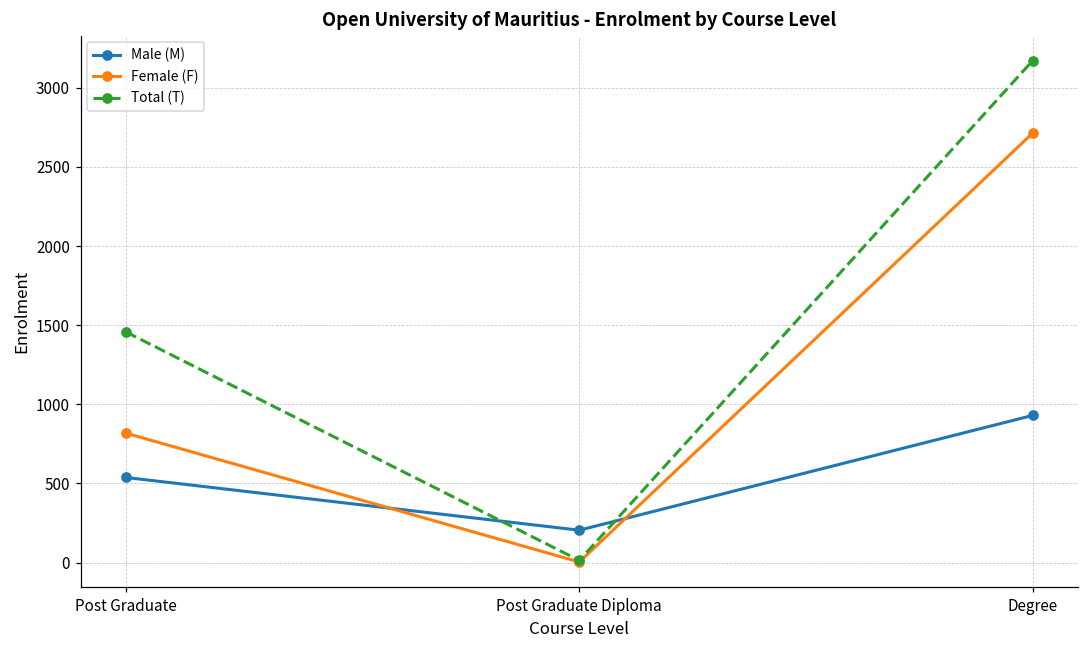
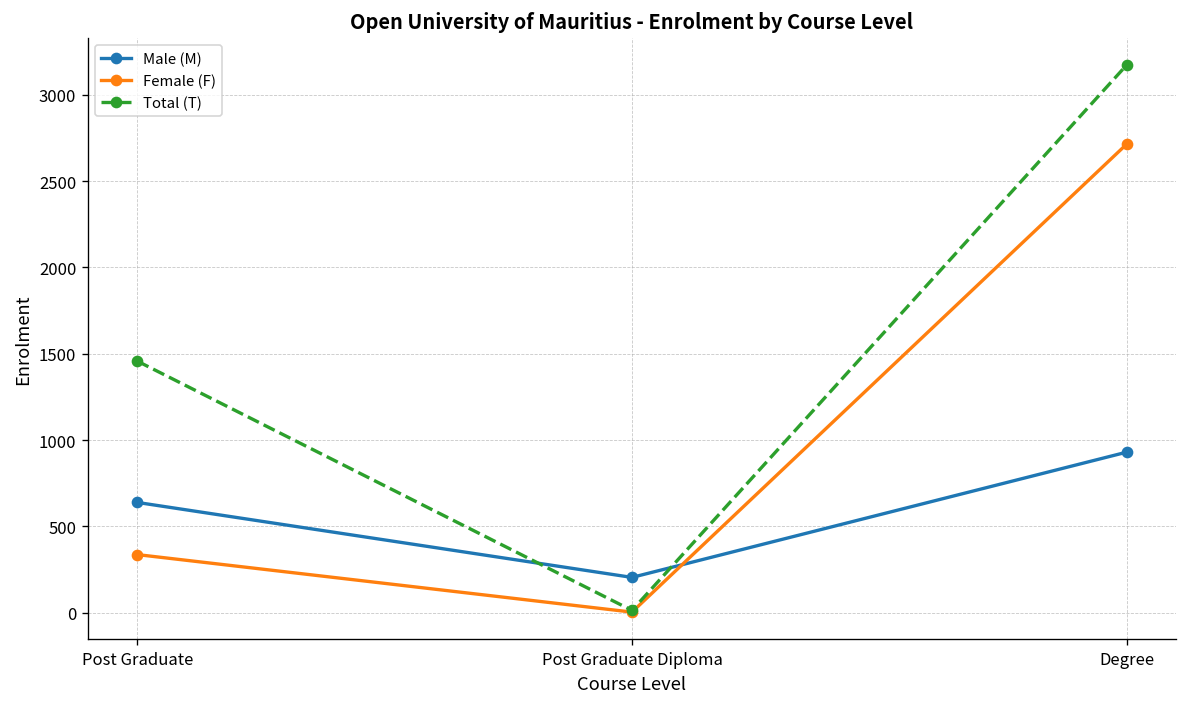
Male (M), Post Graduate: 540 -> 640
Female (F), Post Graduate: 820 -> 340
